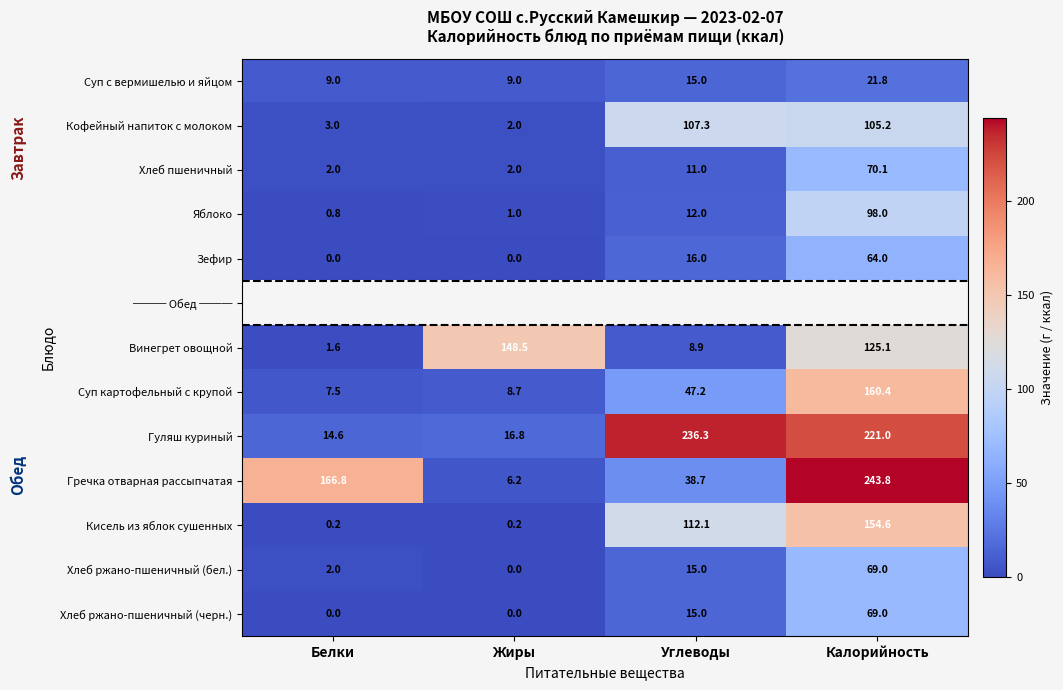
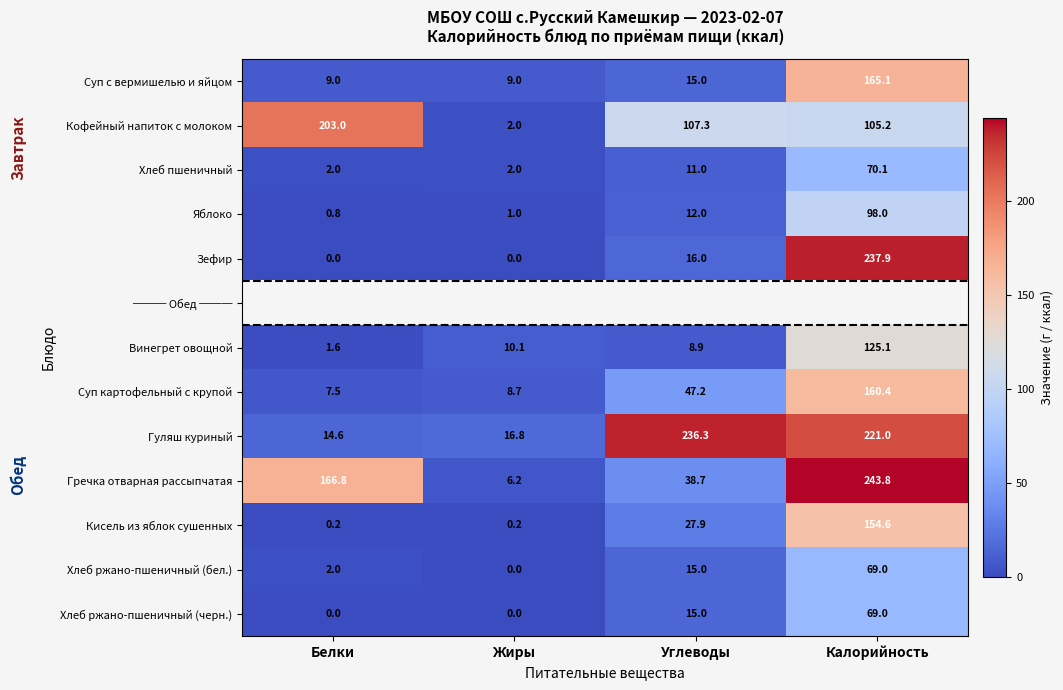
Суп с вермишелью и яйцом, Калорийность: 21.8 -> 165.1
Кофейный напиток с молоком, Белки: 3.0 -> 203.0
Зефир, Калорийность: 64.0 -> 237.9
Винегрет овощной, Жиры: 148.5 -> 10.1
Кисель из яблок сушенных, Углеводы: 112.1 -> 27.9
